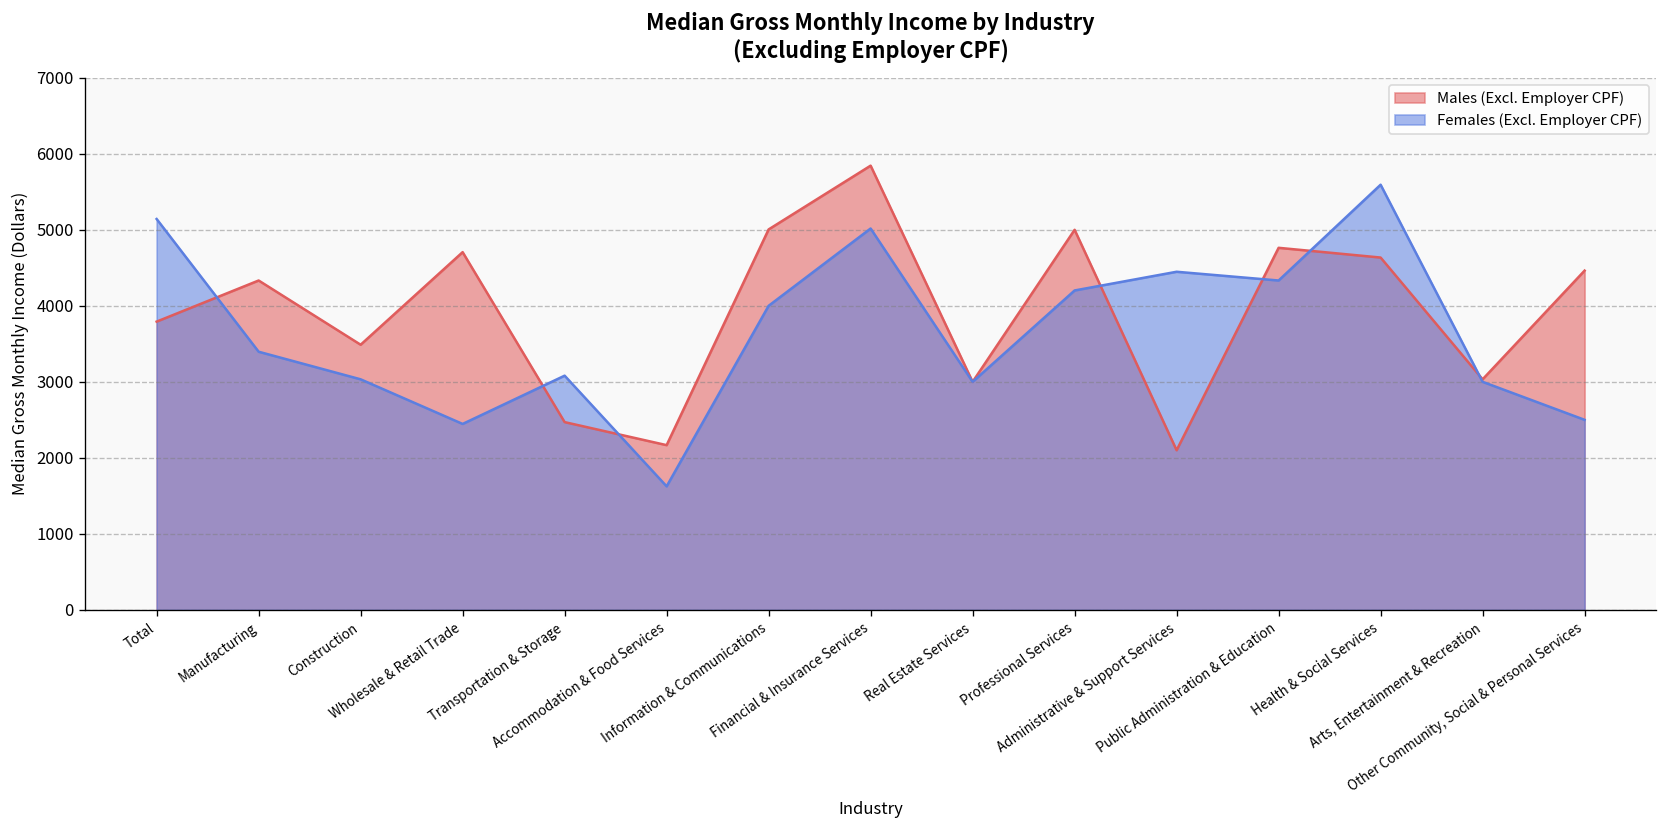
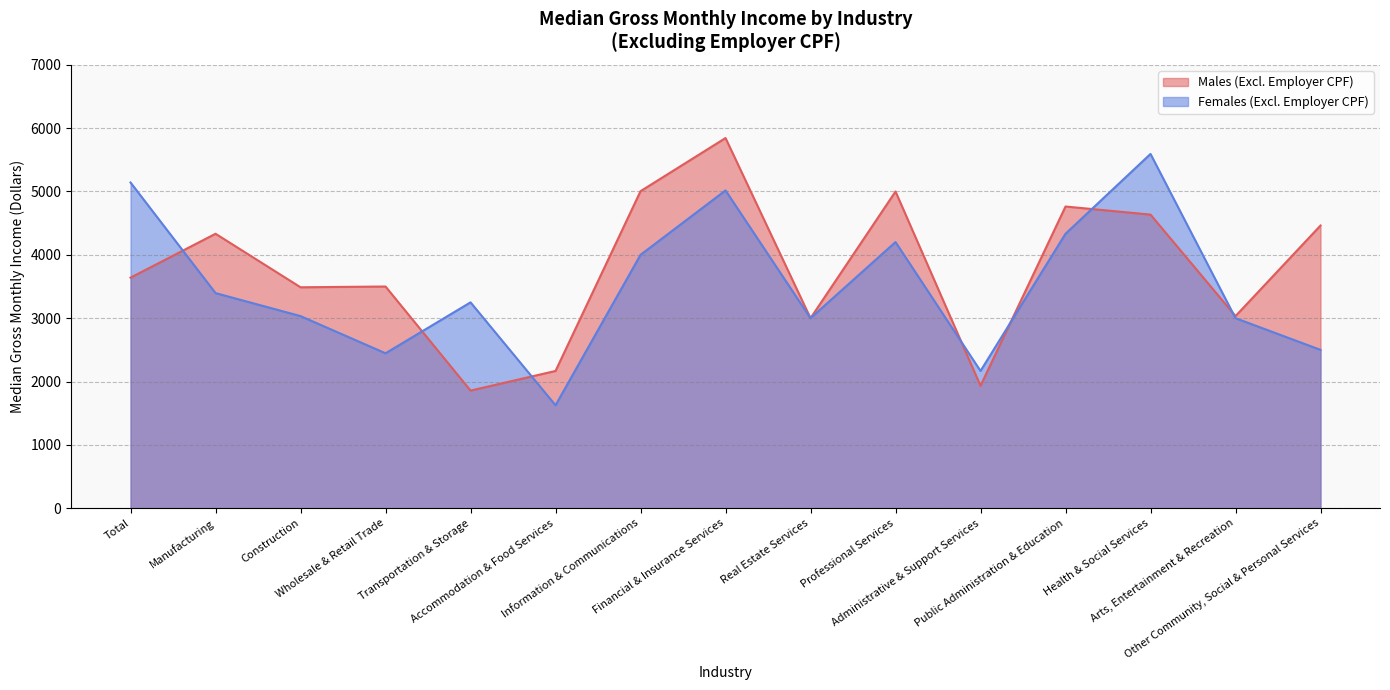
Males (Excl. Employer CPF), Total: 3800 -> 3600
Males (Excl. Employer CPF), Wholesale & Retail Trade: 4700 -> 3500
Males (Excl. Employer CPF), Transportation & Storage: 2500 -> 1900
Females (Excl. Employer CPF), Transportation & Storage: 3100 -> 3300
Males (Excl. Employer CPF), Administrative & Support Services: 2100 -> 1900
Females (Excl. Employer CPF), Administrative & Support Services: 4400 -> 2200
